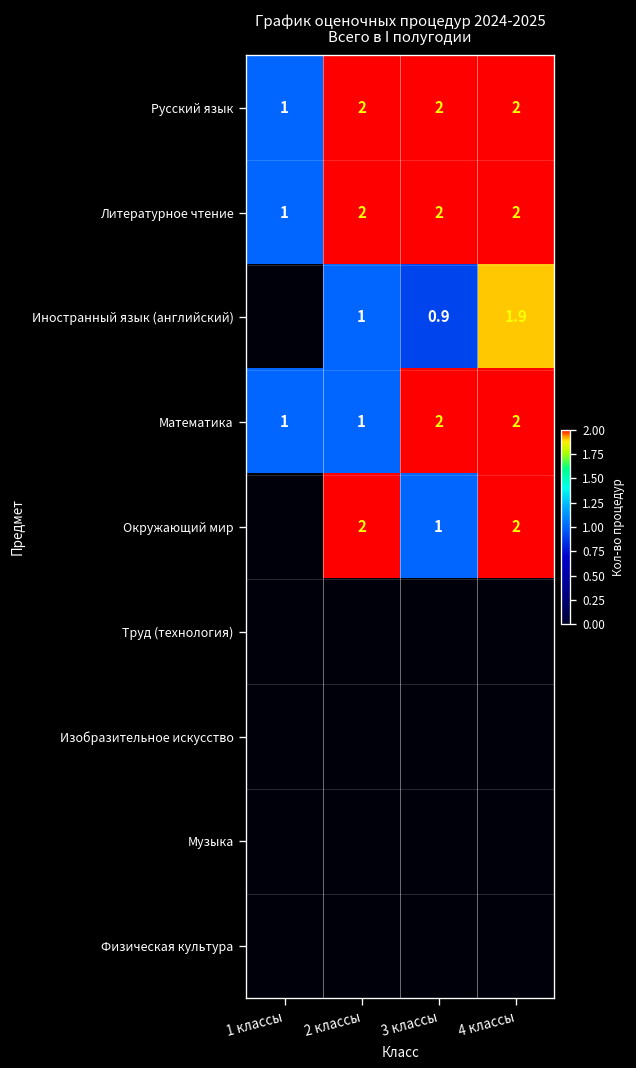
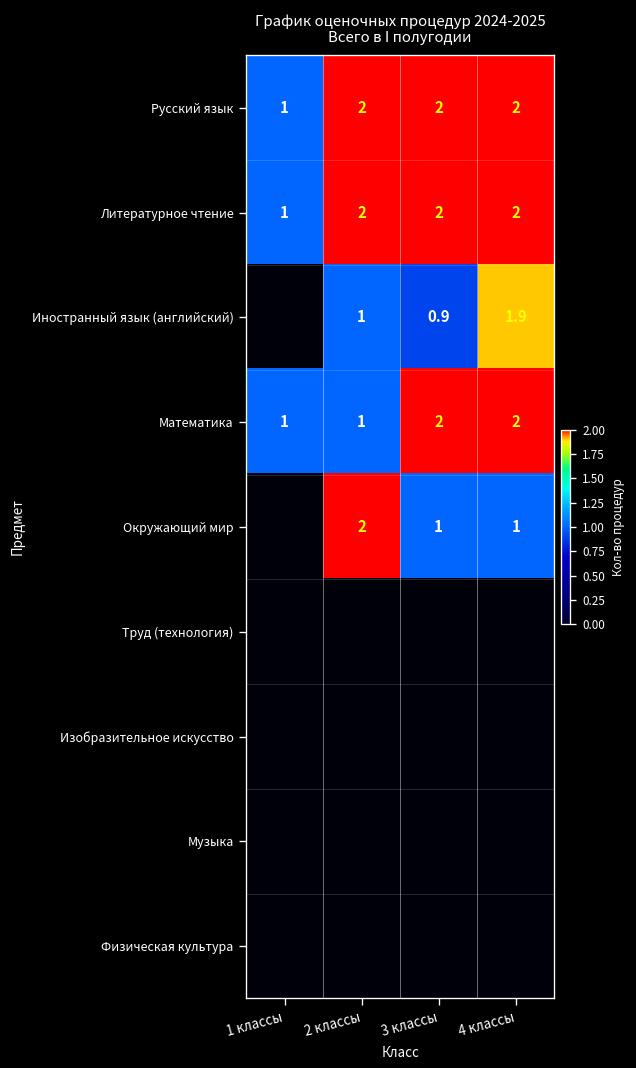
Окружающий мир, 4 классы: 2 -> 1
